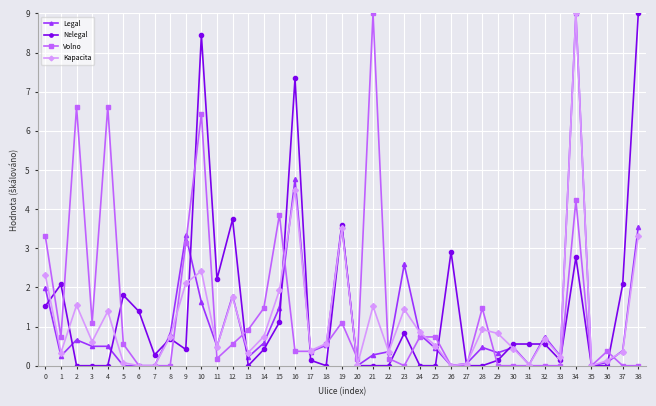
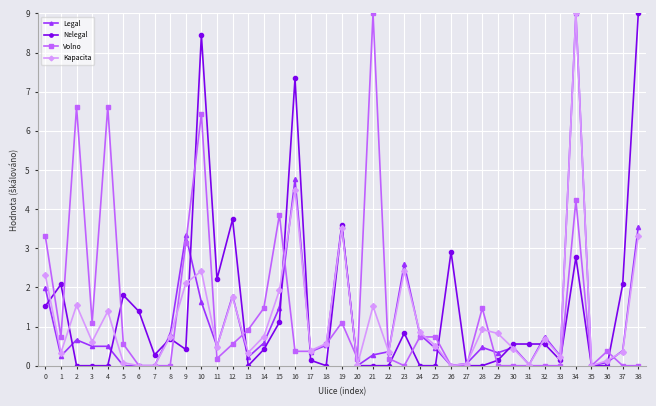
Kapacita, 23: 1.4 -> 2.4
